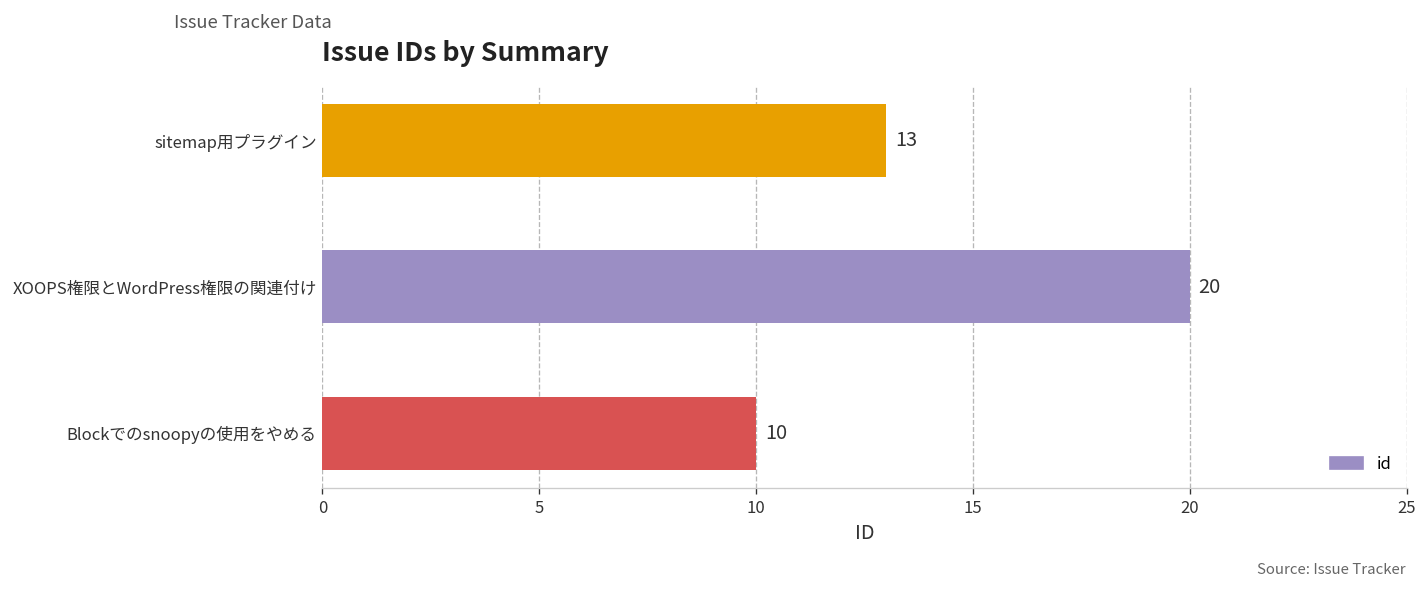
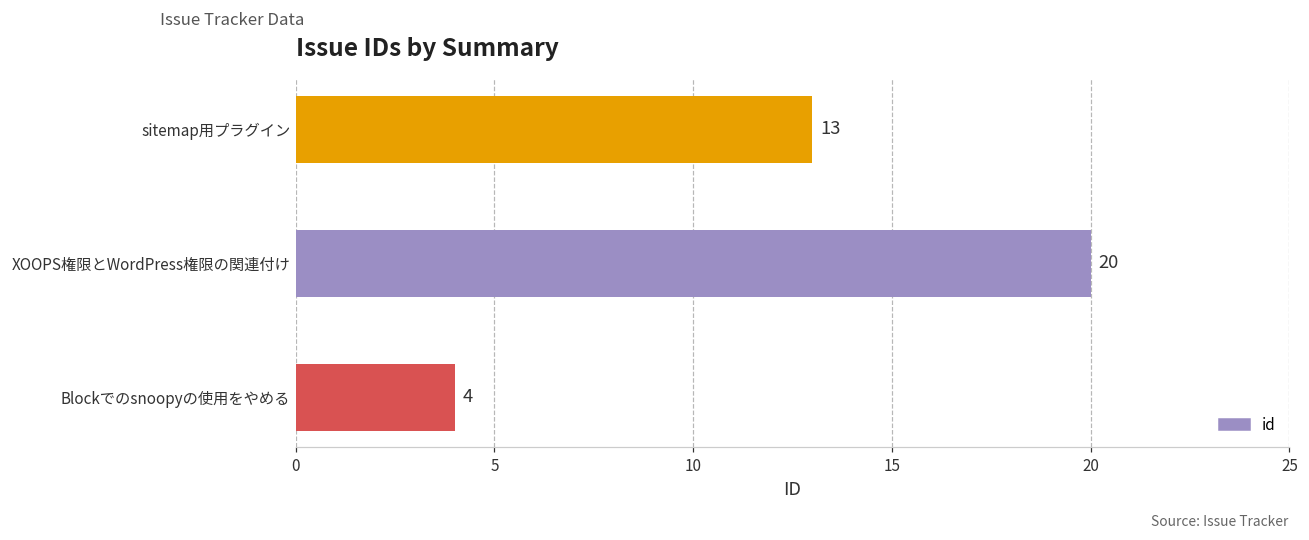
Blockでのsnoopyの使用をやめる: 10 -> 4
